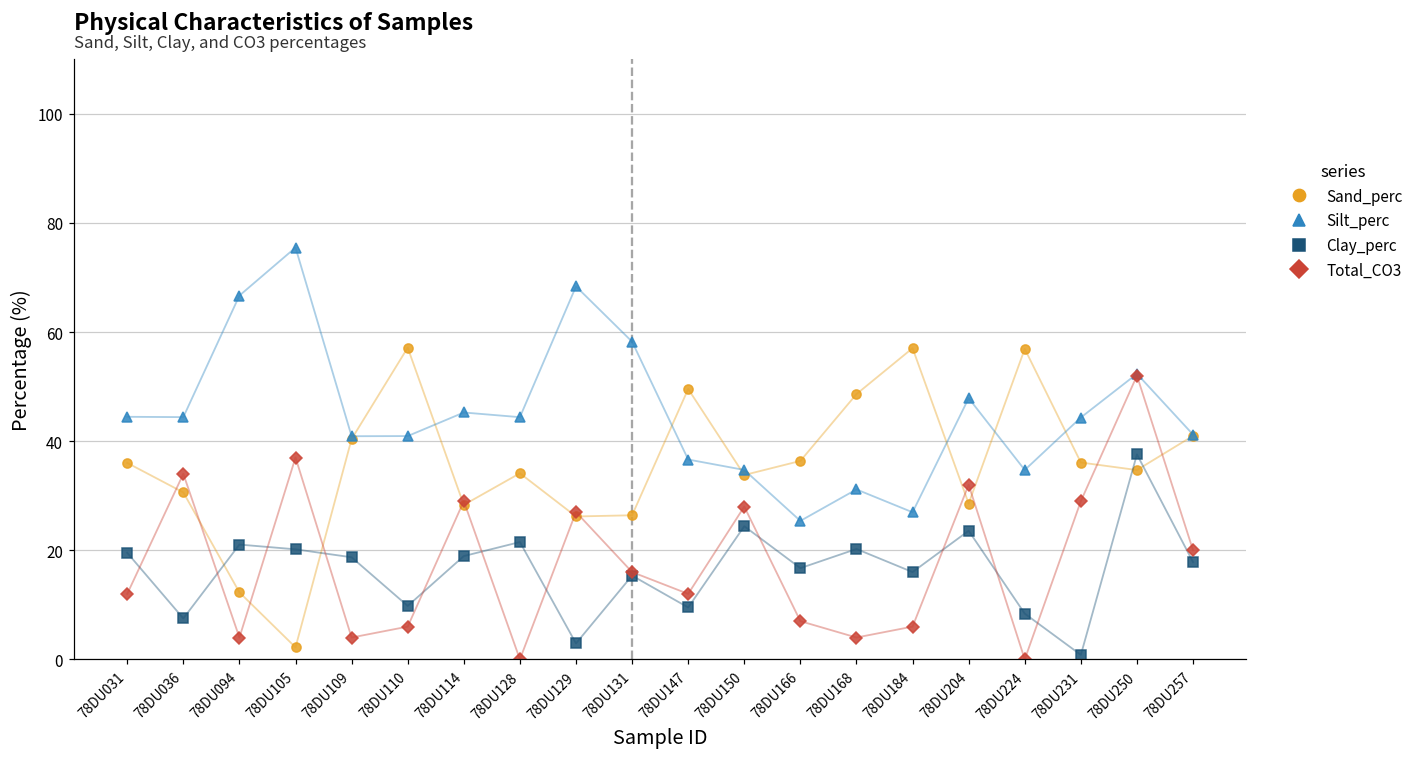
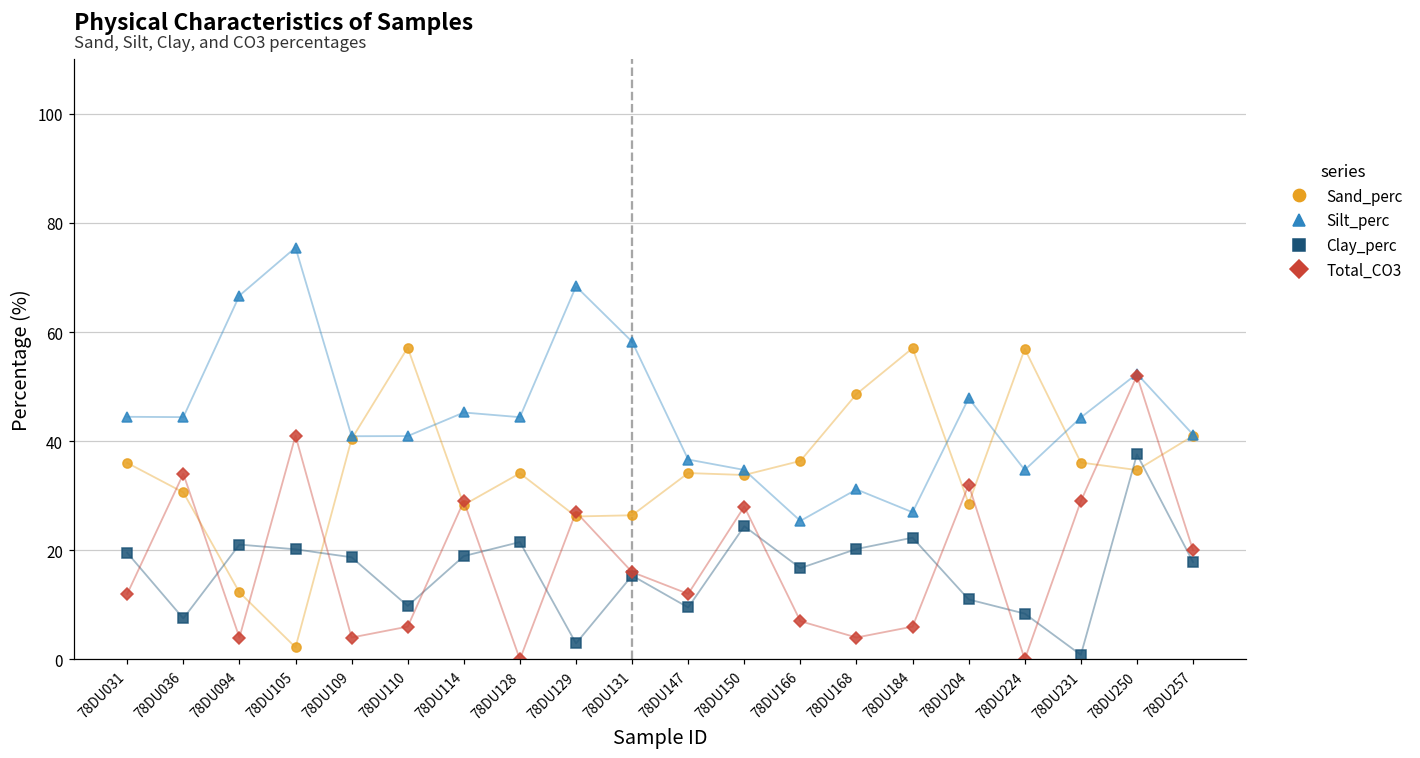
Total_CO3, 78DU105: 37 -> 41
Sand_perc, 78DU147: 50 -> 34
Clay_perc, 78DU184: 16 -> 22
Clay_perc, 78DU204: 24 -> 11
